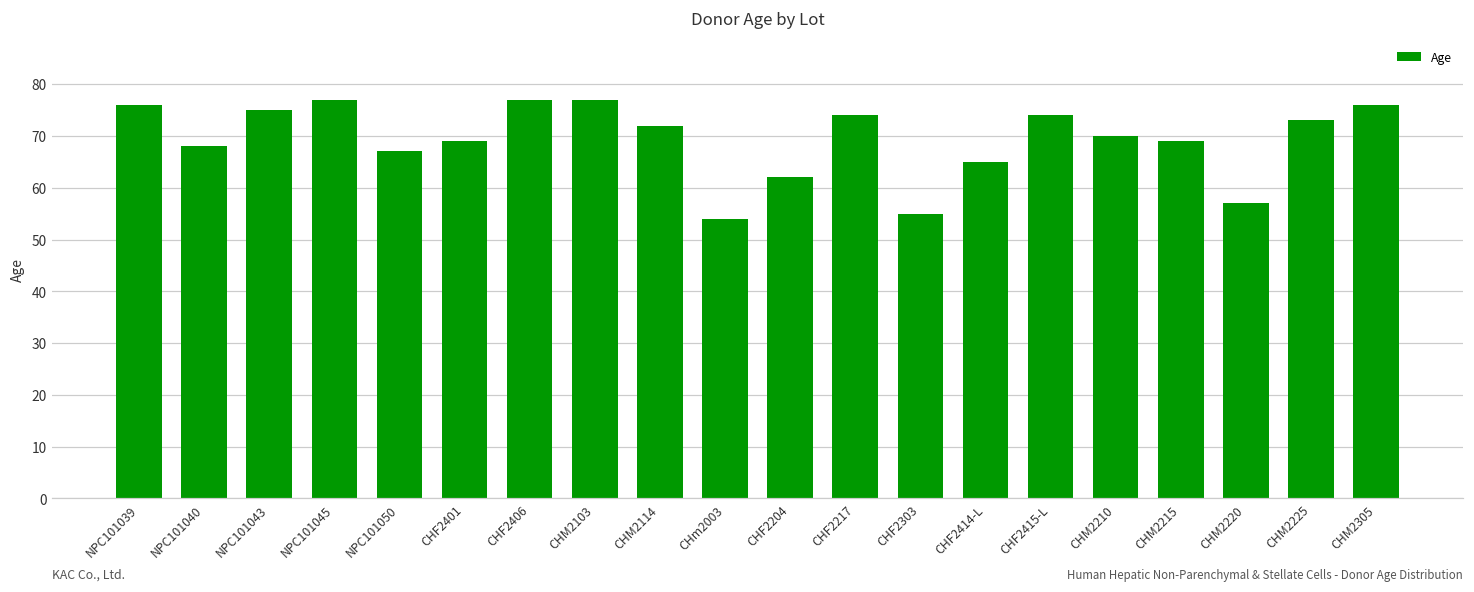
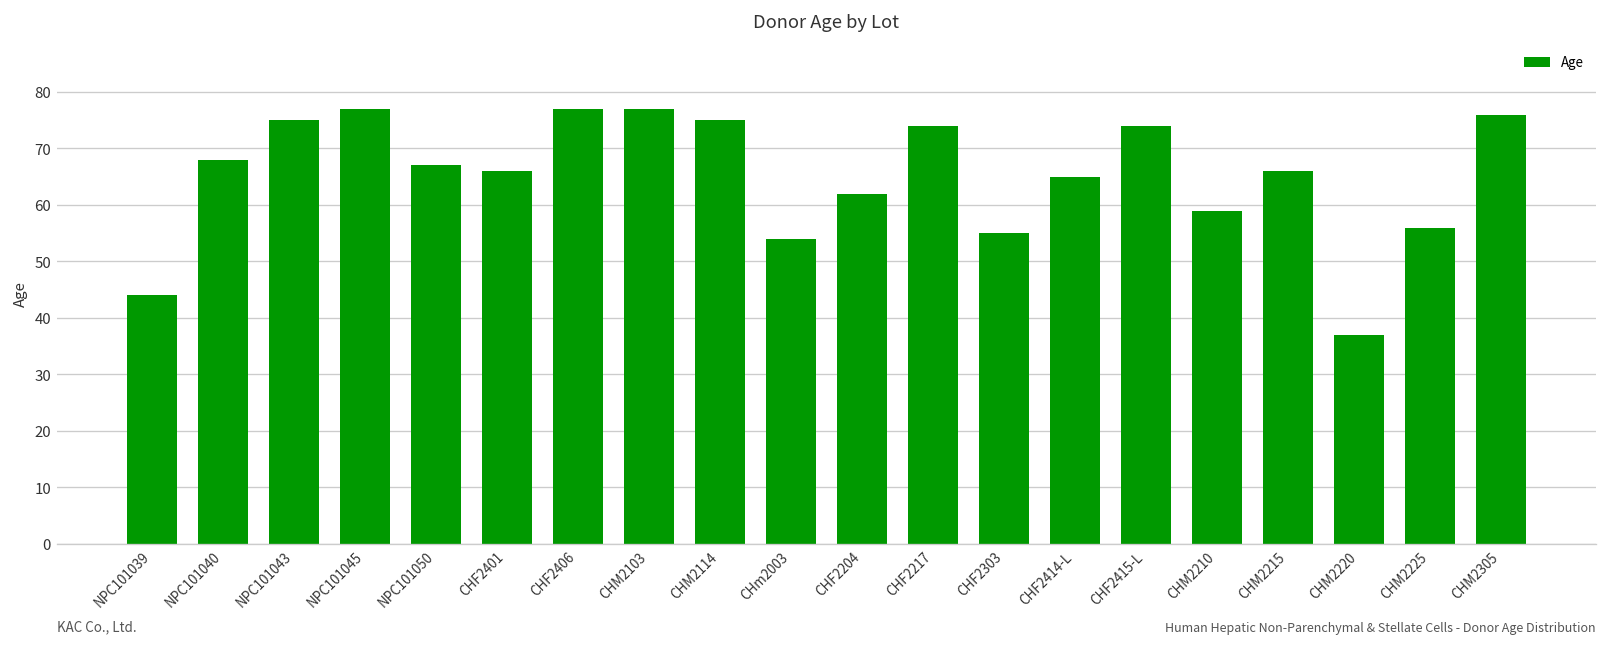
NPC101039: 76 -> 44
CHF2401: 69 -> 66
CHM2114: 72 -> 75
CHM2210: 70 -> 59
CHM2215: 69 -> 66
CHM2220: 57 -> 37
CHM2225: 73 -> 56
